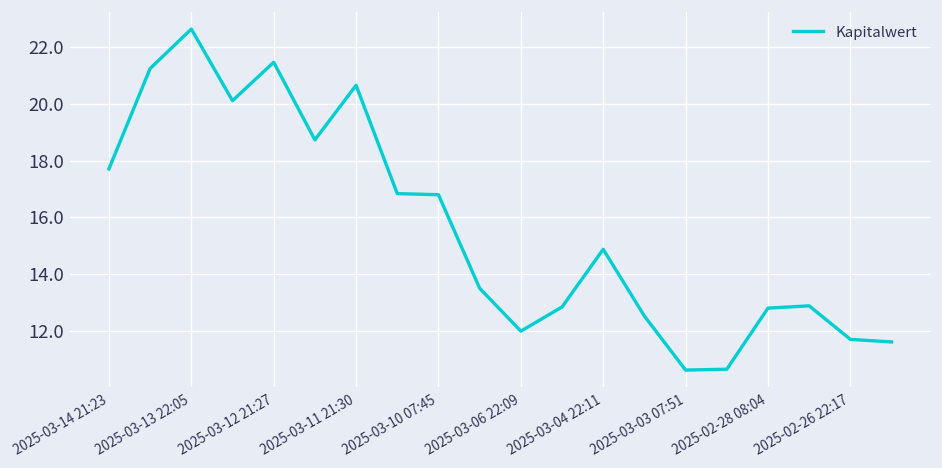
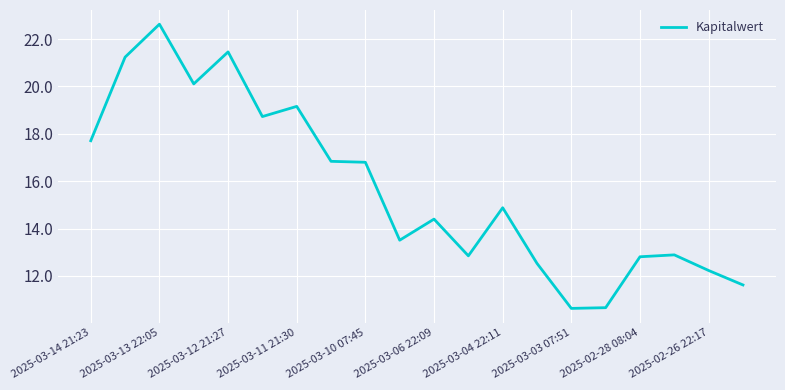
2025-03-11 21:30: 20.7 -> 19.2
2025-03-06 22:09: 12.0 -> 14.4
2025-02-26 22:17: 11.7 -> 12.2
